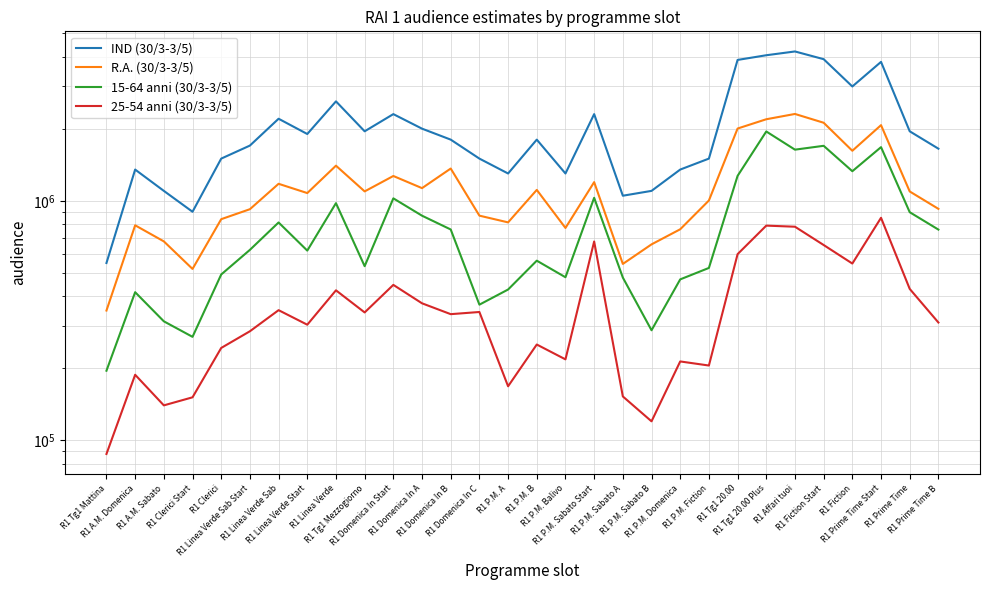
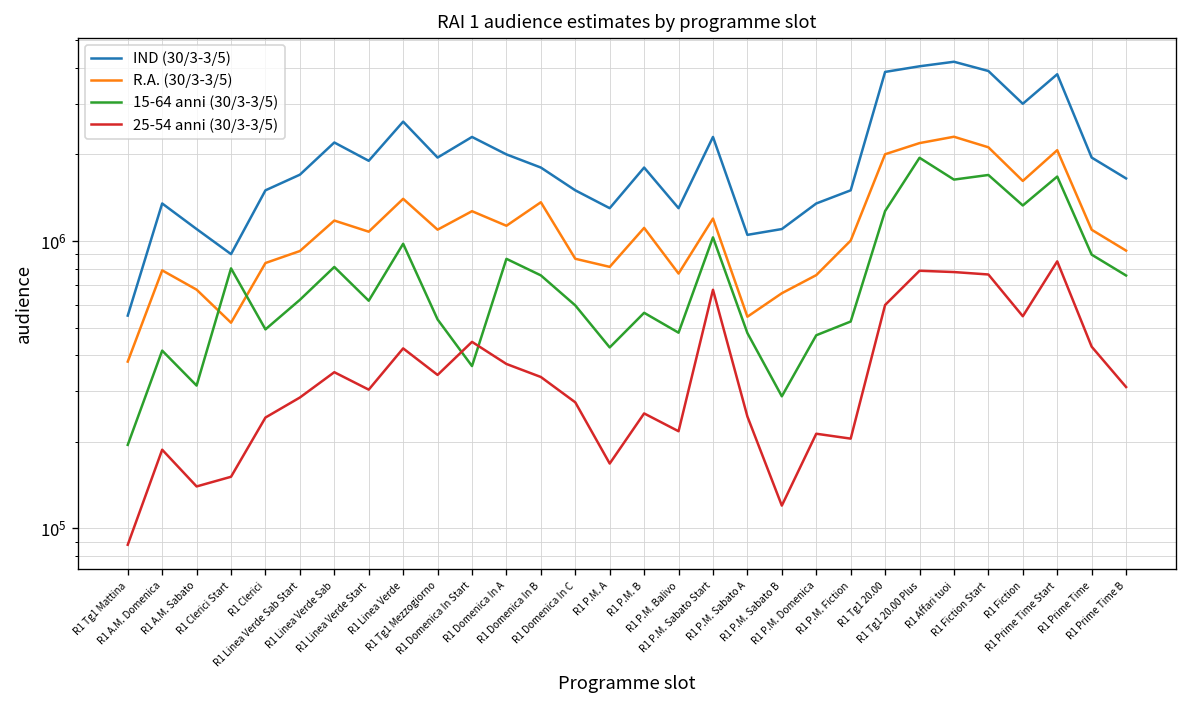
R.A. (30/3-3/5), R1 Tg1 Mattina: 350000 -> 380000
15-64 anni (30/3-3/5), R1 Clerici Start: 270000 -> 800000
15-64 anni (30/3-3/5), R1 Domenica In Start: 1020000 -> 370000
15-64 anni (30/3-3/5), R1 Domenica In C: 370000 -> 600000
25-54 anni (30/3-3/5), R1 Domenica In C: 340000 -> 270000
25-54 anni (30/3-3/5), R1 P.M. Sabato A: 150000 -> 250000
25-54 anni (30/3-3/5), R1 Fiction Start: 650000 -> 760000
